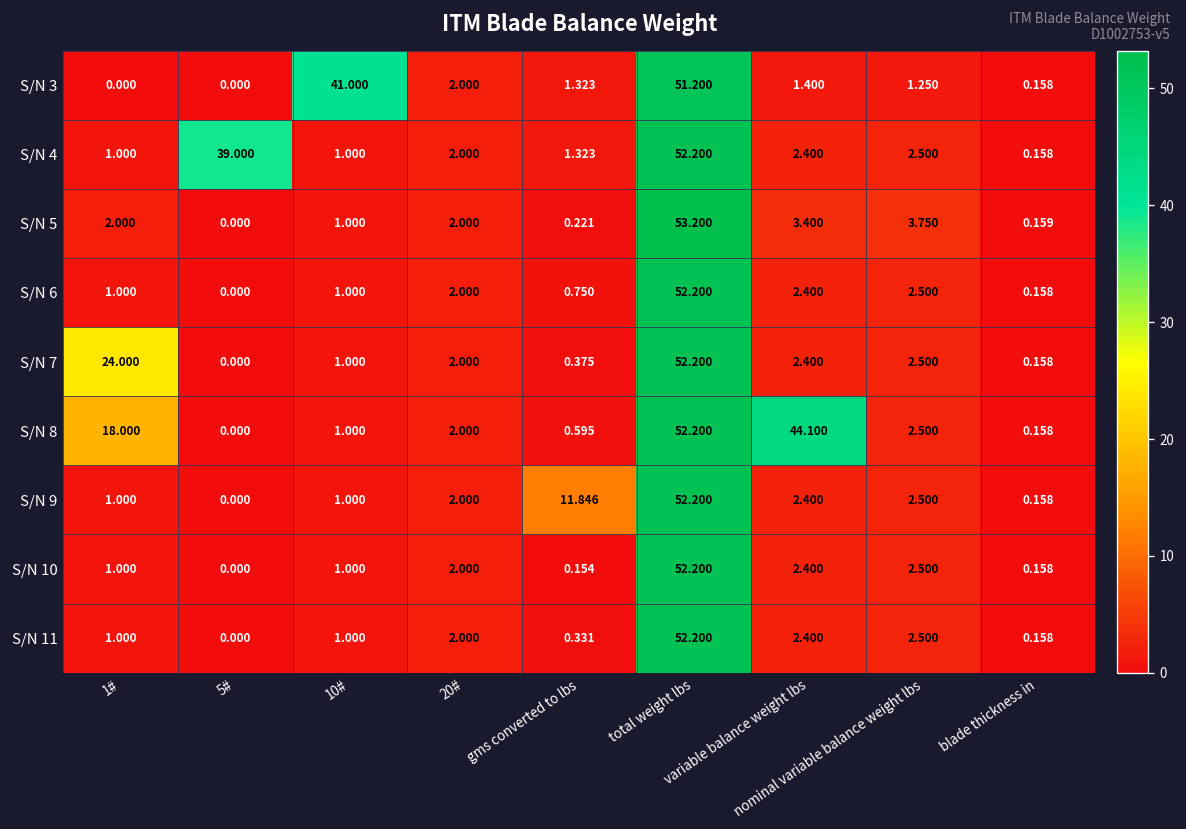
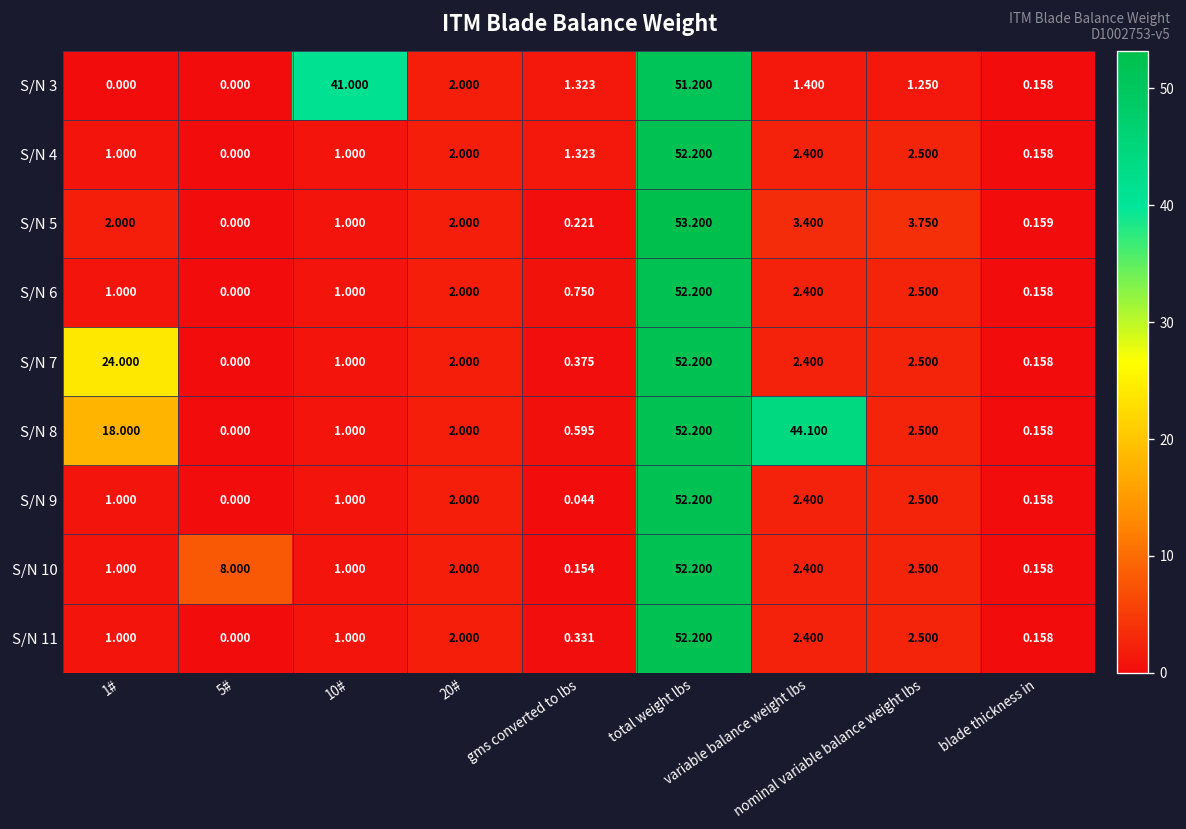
S/N 4, 5#: 39.000 -> 0.000
S/N 9, gms converted to lbs: 11.846 -> 0.044
S/N 10, 5#: 0.000 -> 8.000
